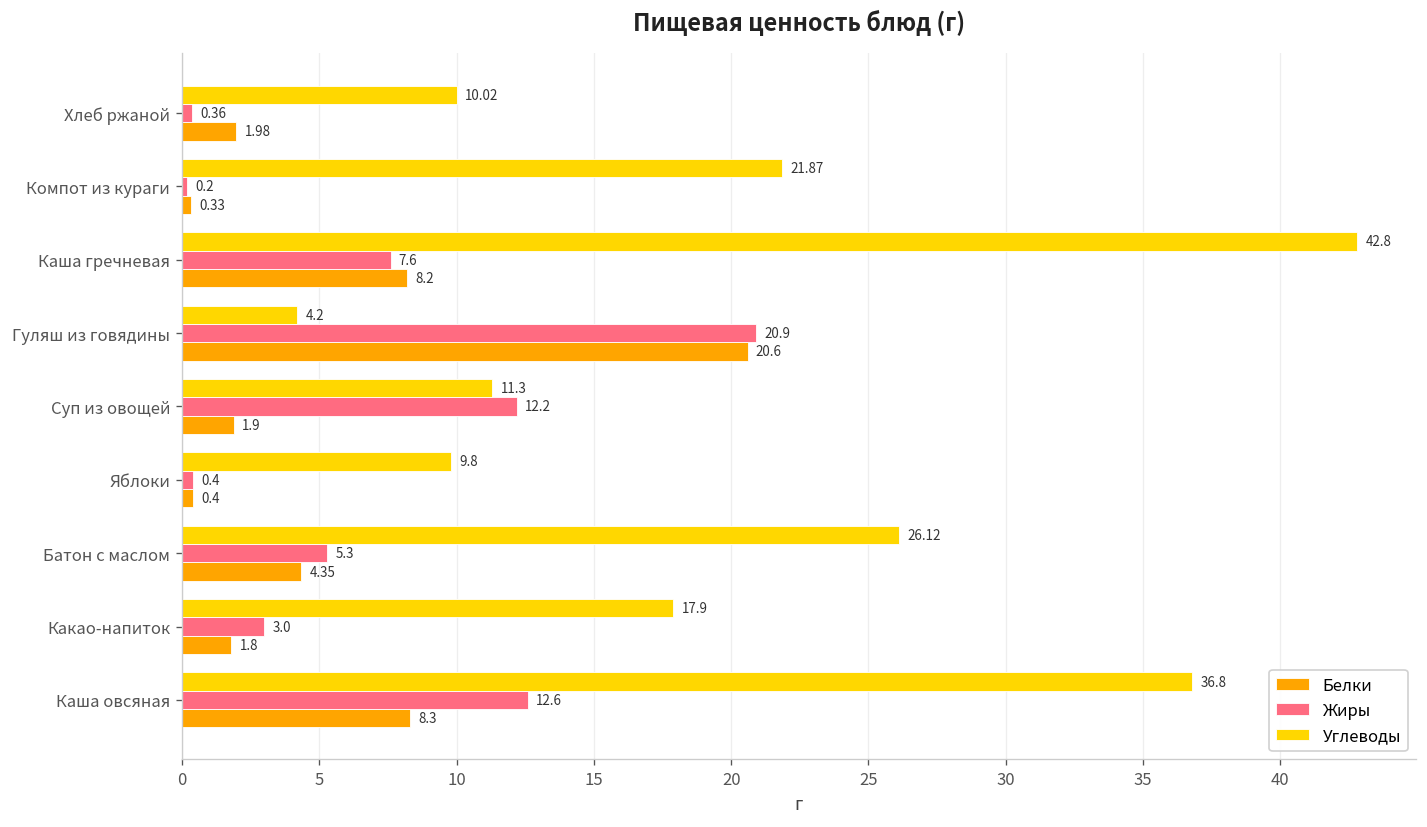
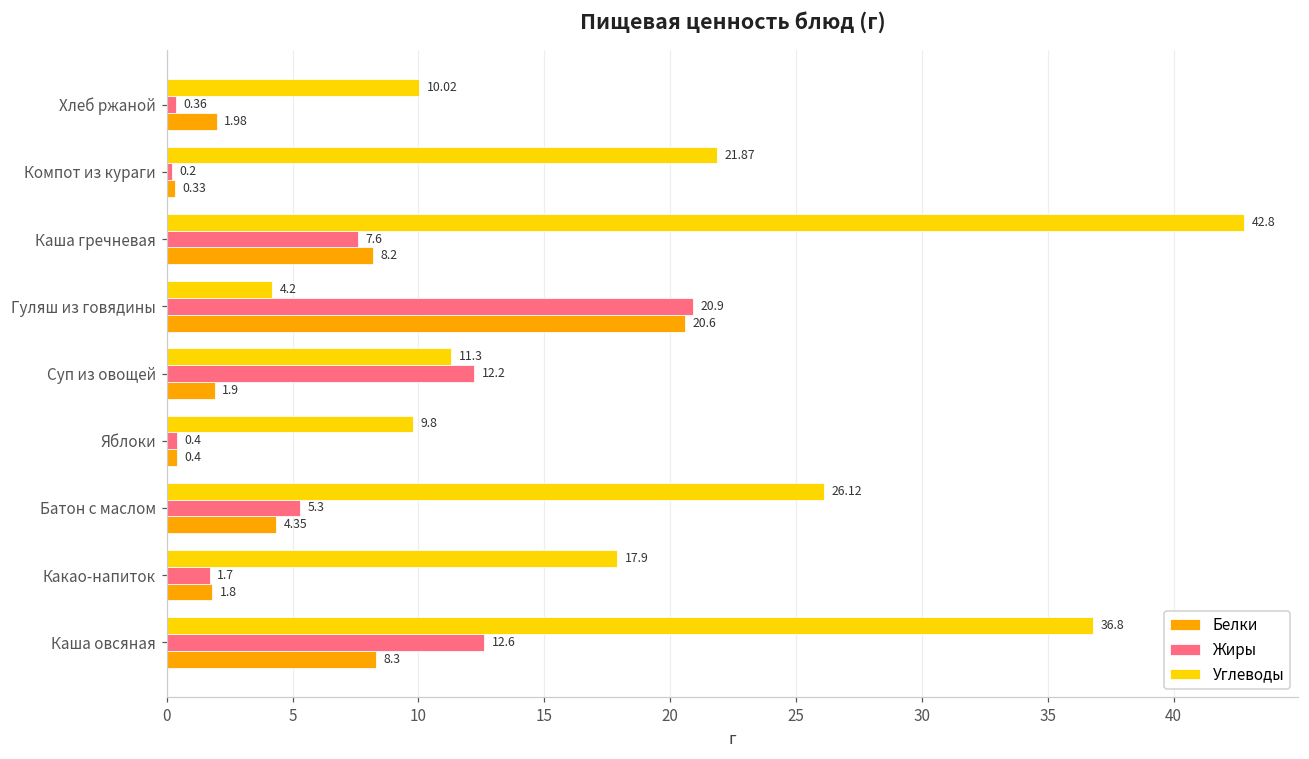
Жиры, Какао-напиток: 3.0 -> 1.7
